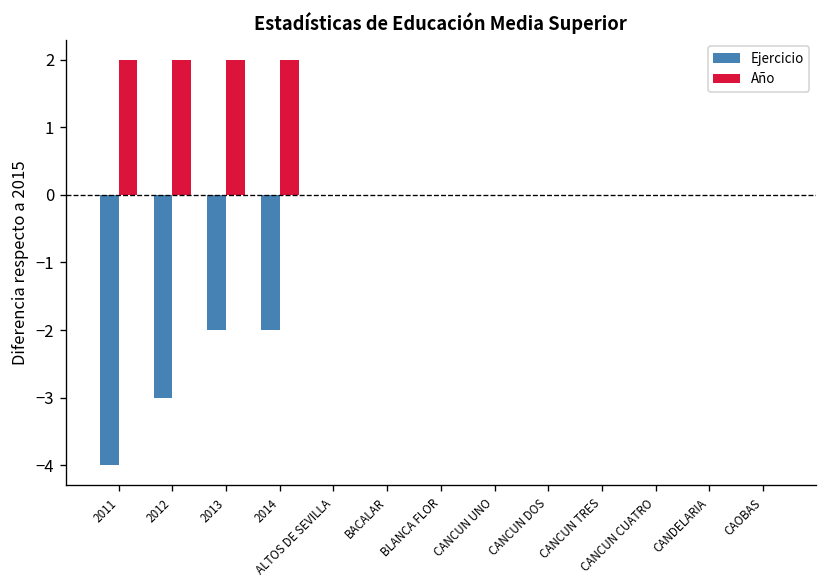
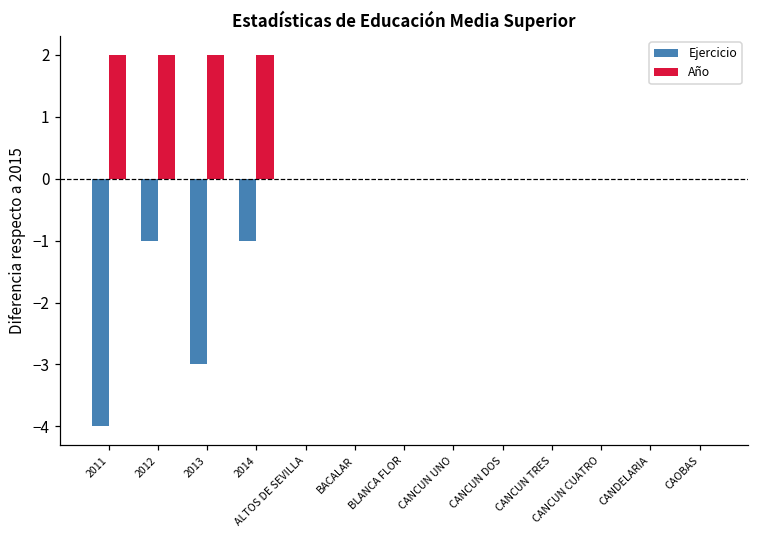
Ejercicio, 2012: -3.0 -> -1.0
Ejercicio, 2013: -2.0 -> -3.0
Ejercicio, 2014: -2.0 -> -1.0
